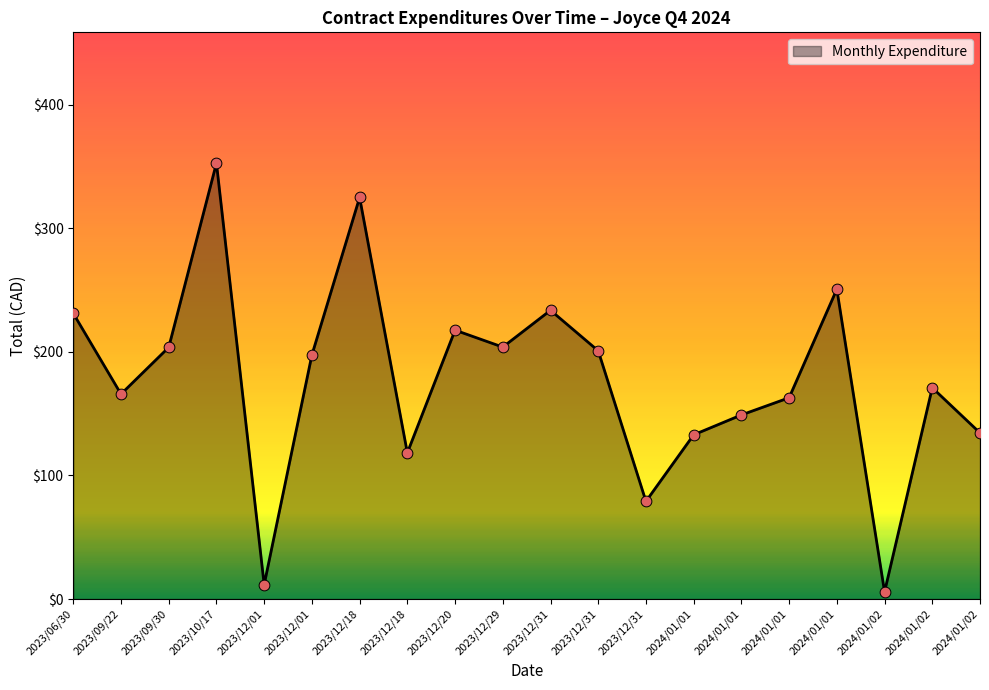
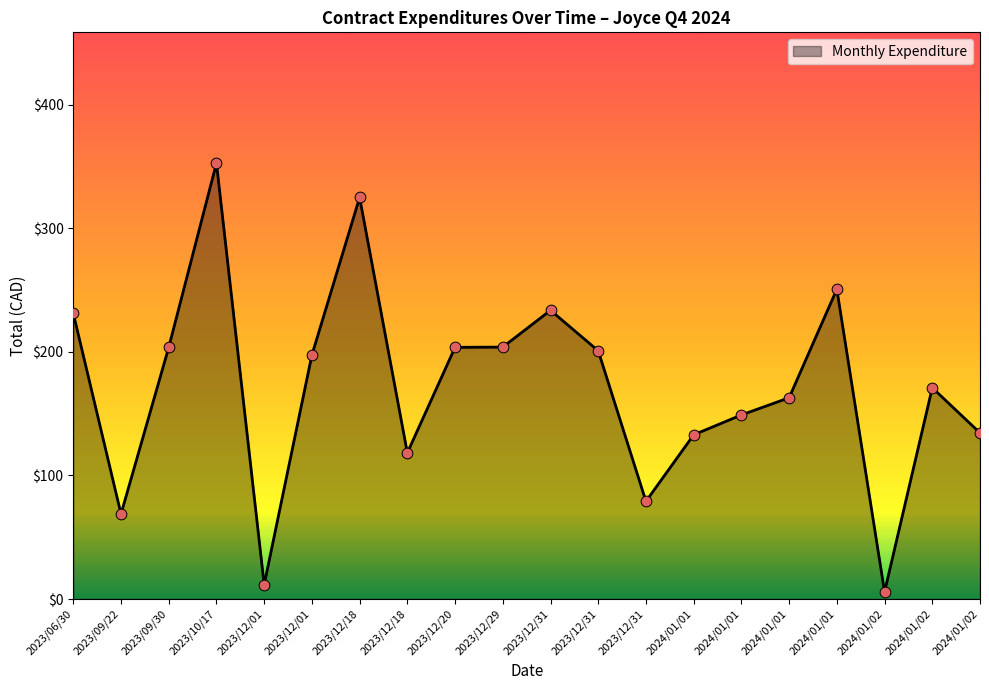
2023/09/22: $166 -> $69
2023/12/20: $218 -> $204
